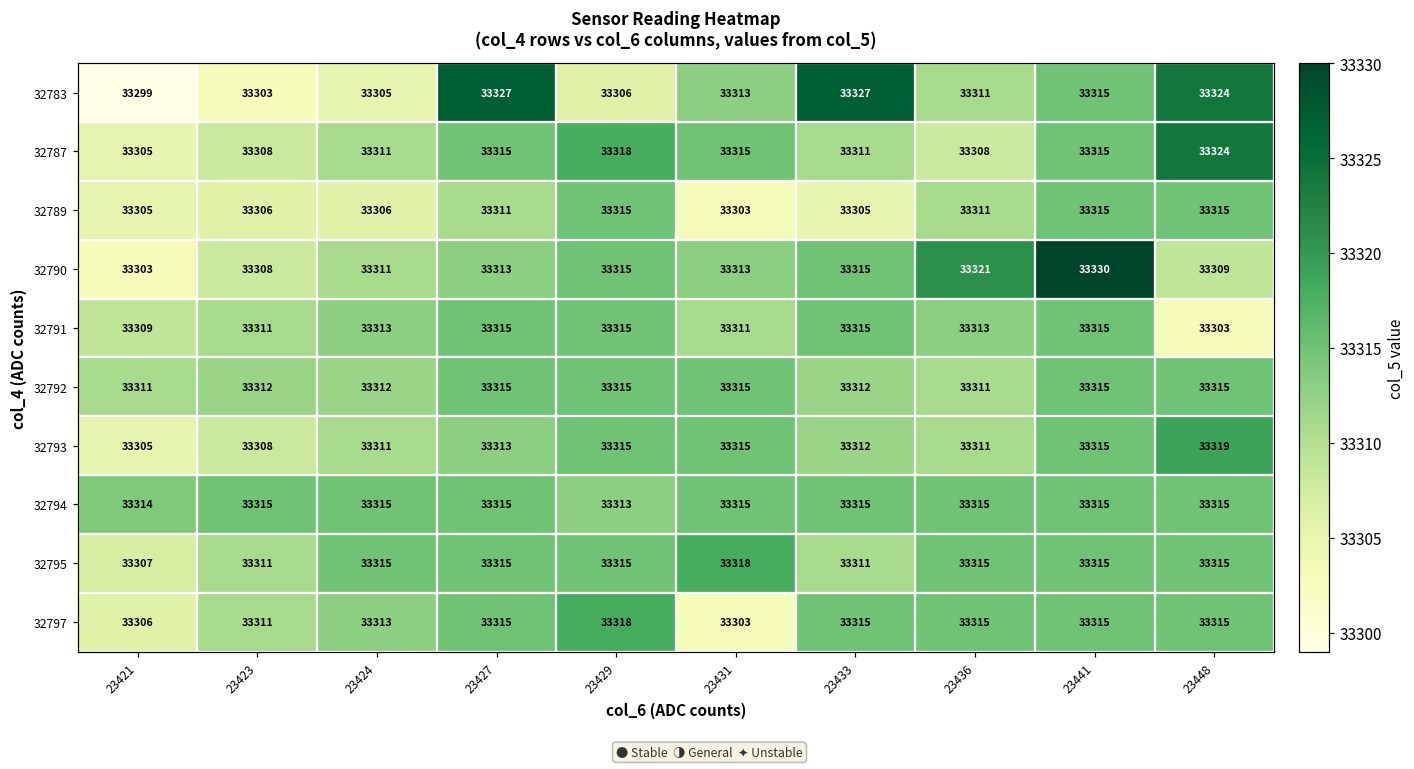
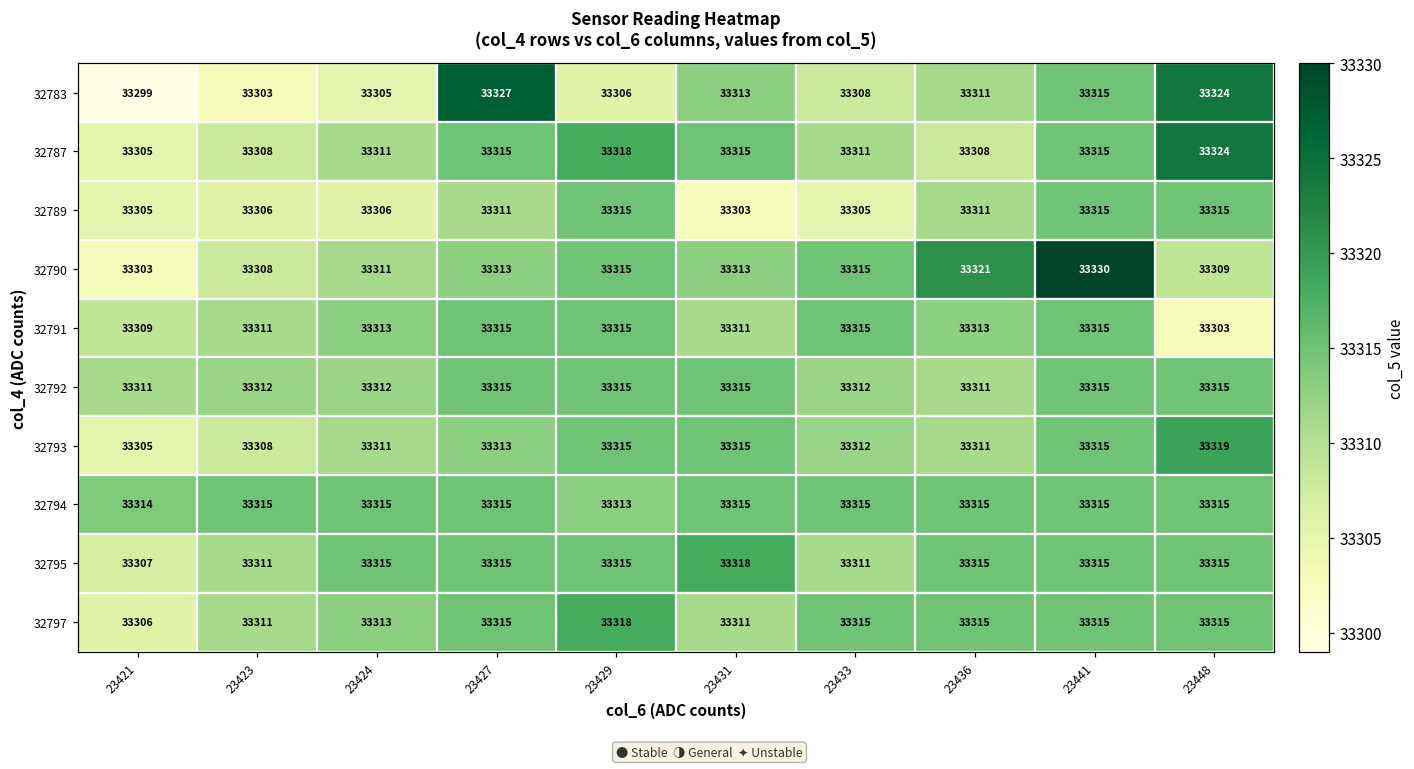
32783, 23433: 33327 -> 33308
32797, 23431: 33303 -> 33311
